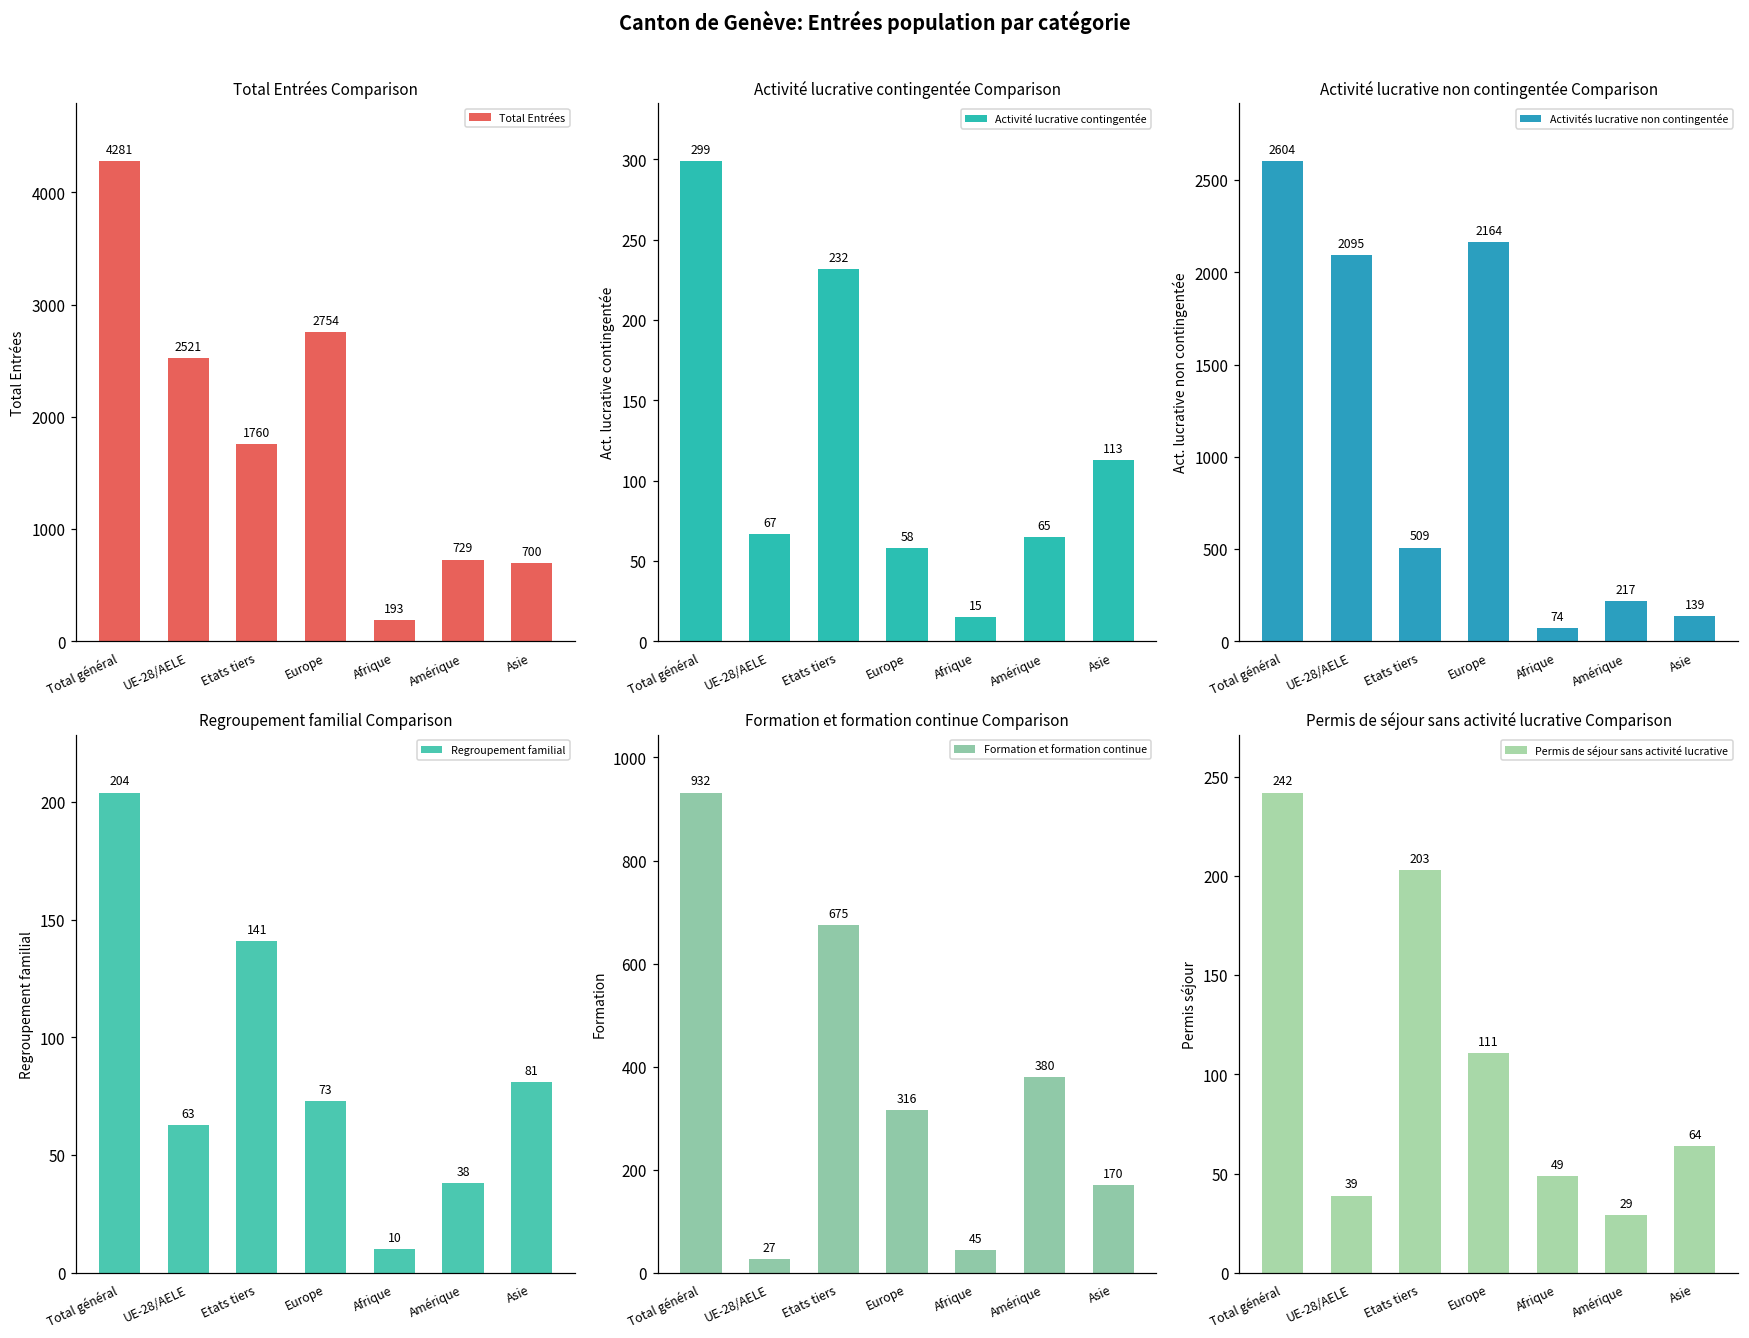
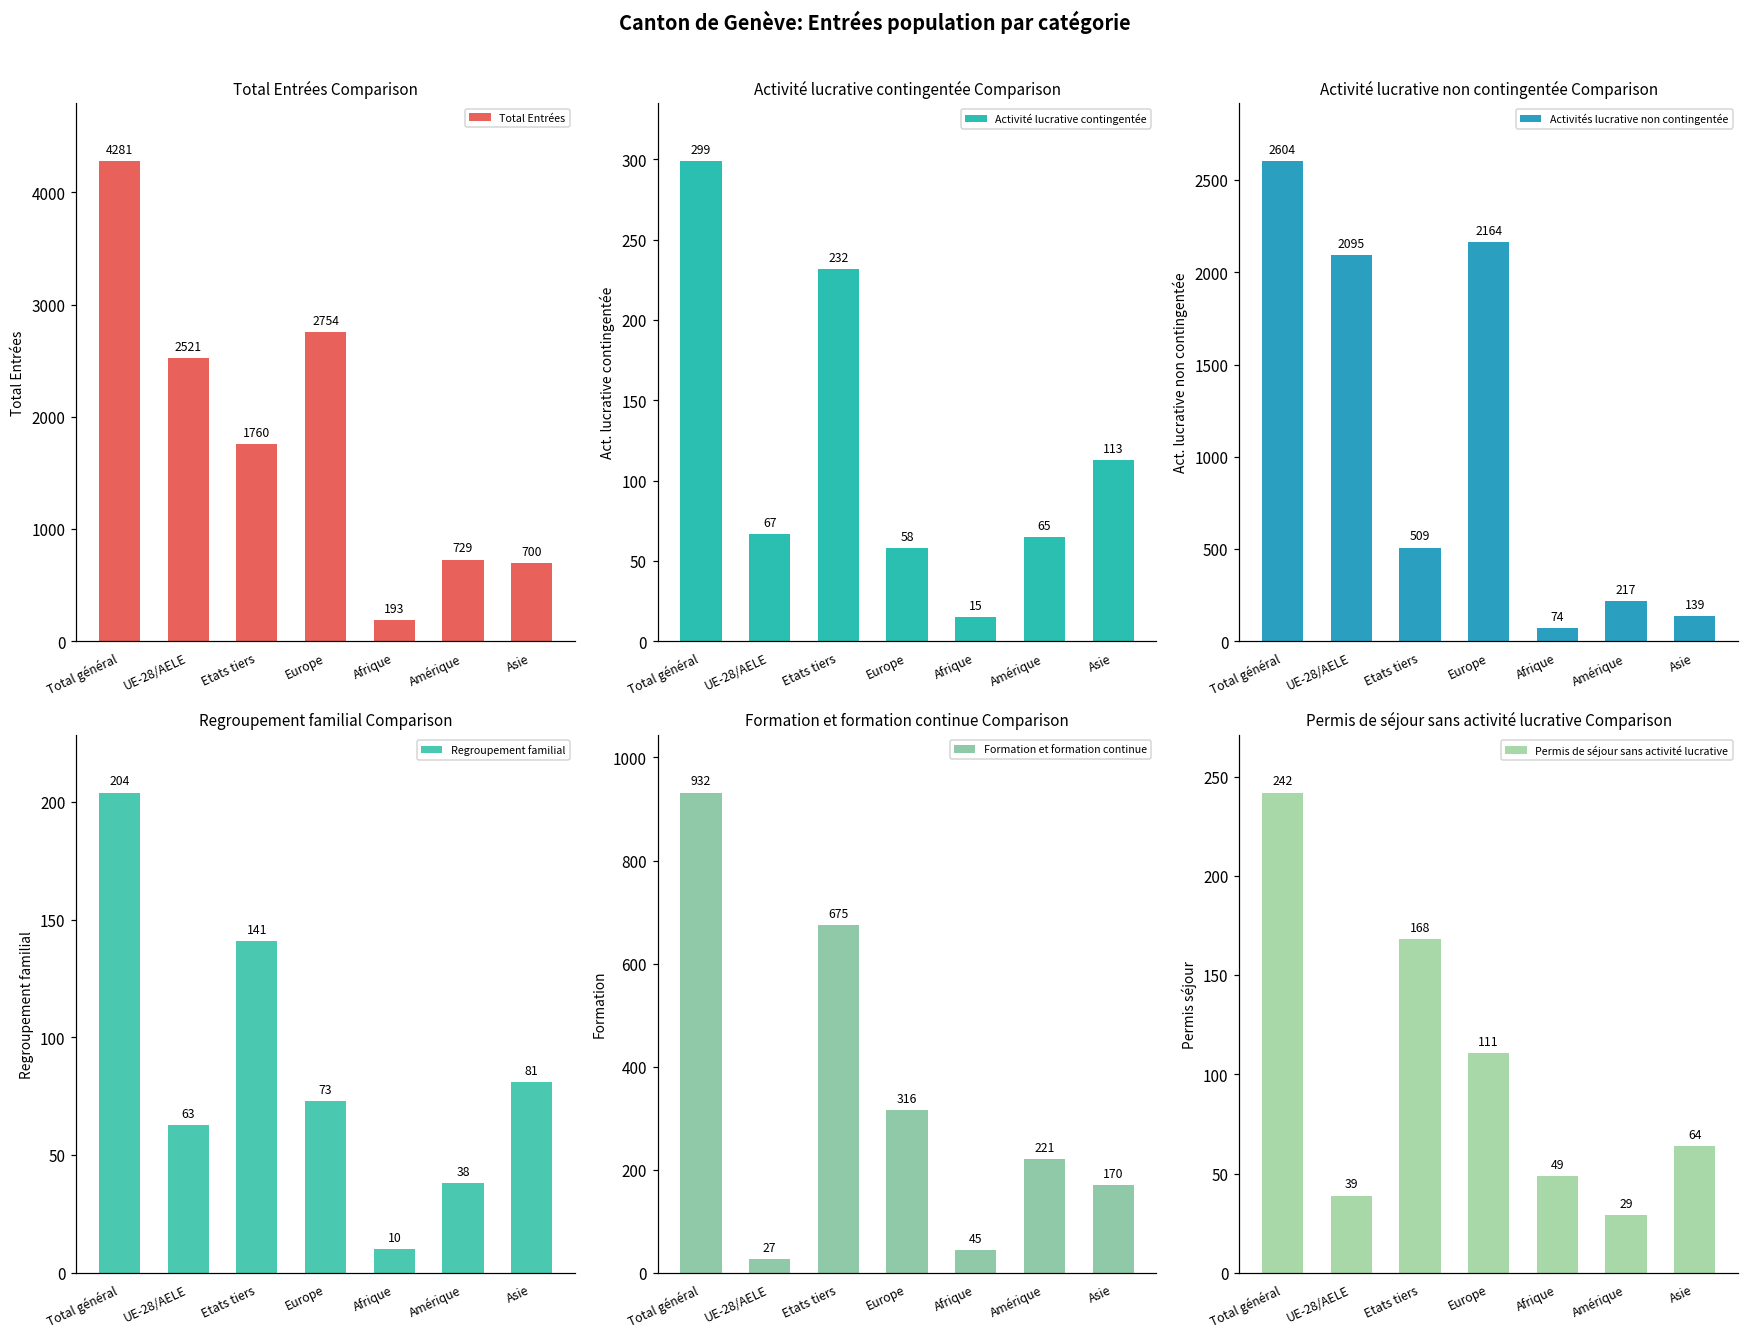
Formation et formation continue Comparison, Amérique: 380 -> 221
Permis de séjour sans activité lucrative Comparison, Etats tiers: 203 -> 168
